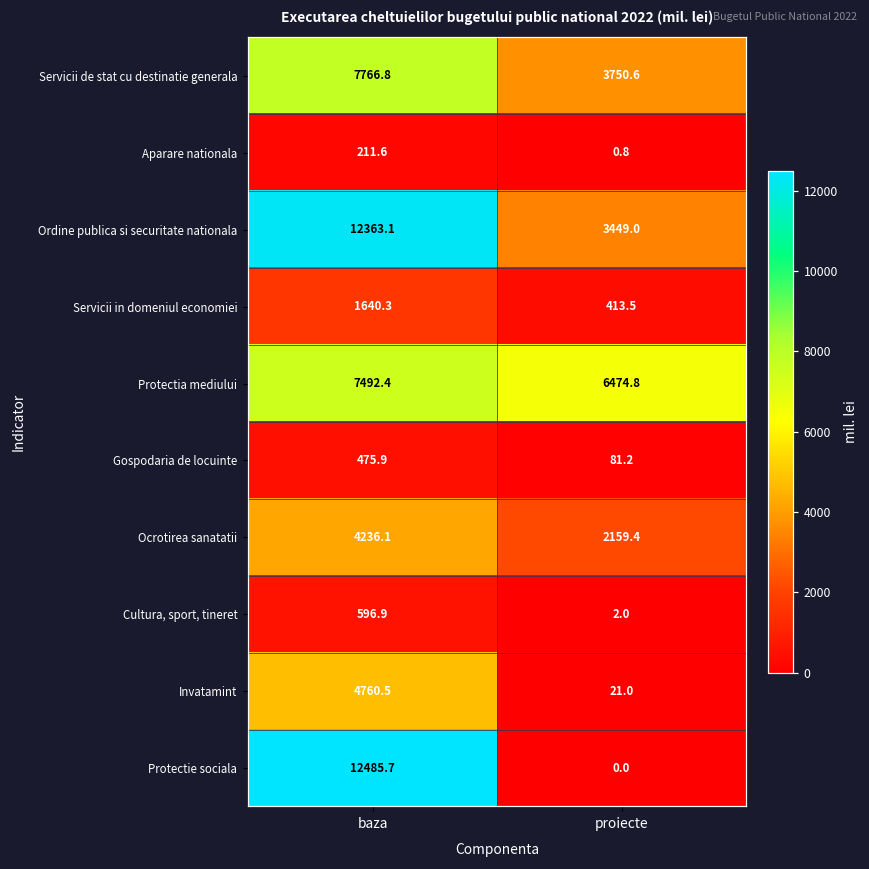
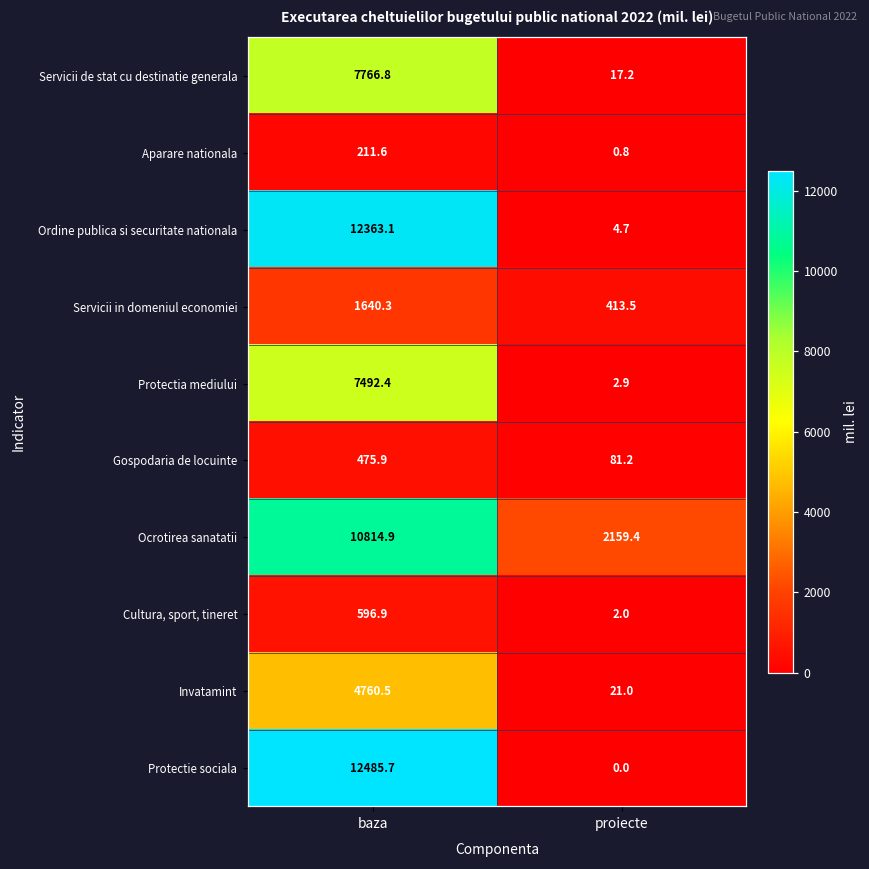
Servicii de stat cu destinatie generala, proiecte: 3750.6 -> 17.2
Ordine publica si securitate nationala, proiecte: 3449.0 -> 4.7
Protectia mediului, proiecte: 6474.8 -> 2.9
Ocrotirea sanatatii, baza: 4236.1 -> 10814.9
